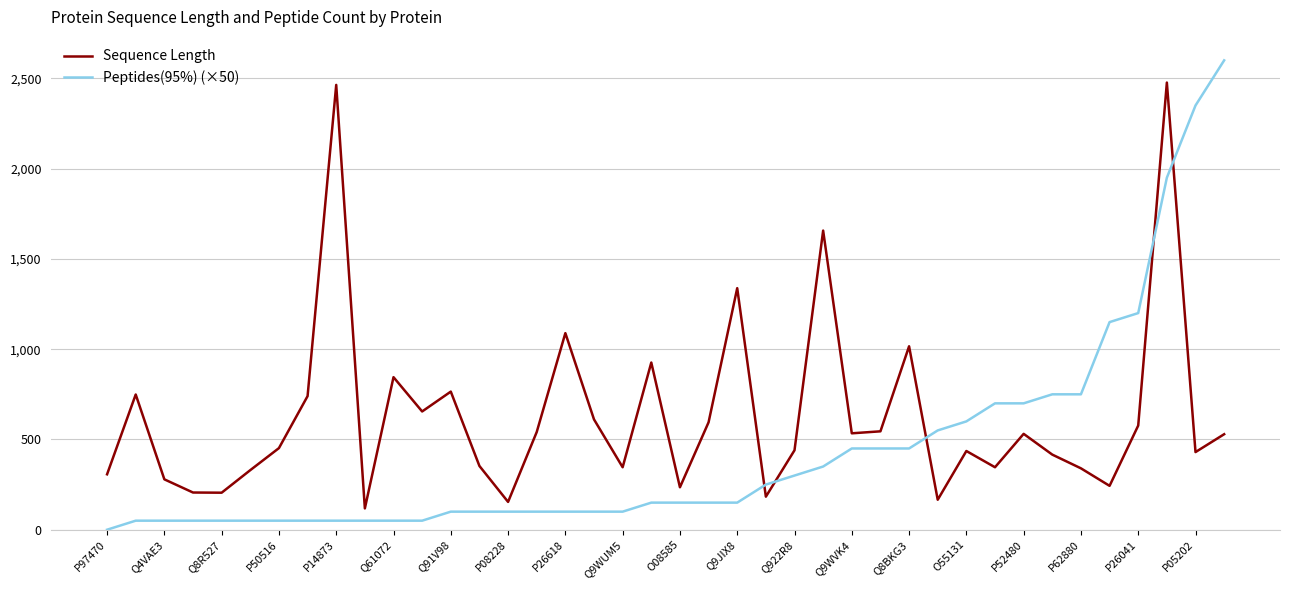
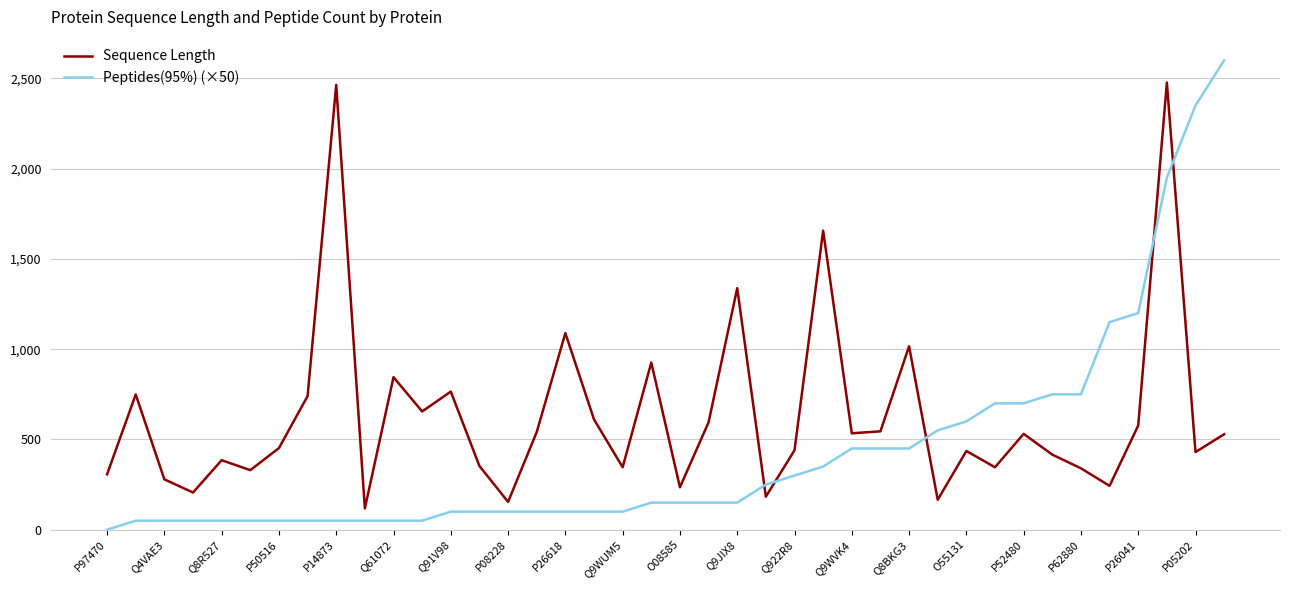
Sequence Length, Q8R527: 210 -> 390
